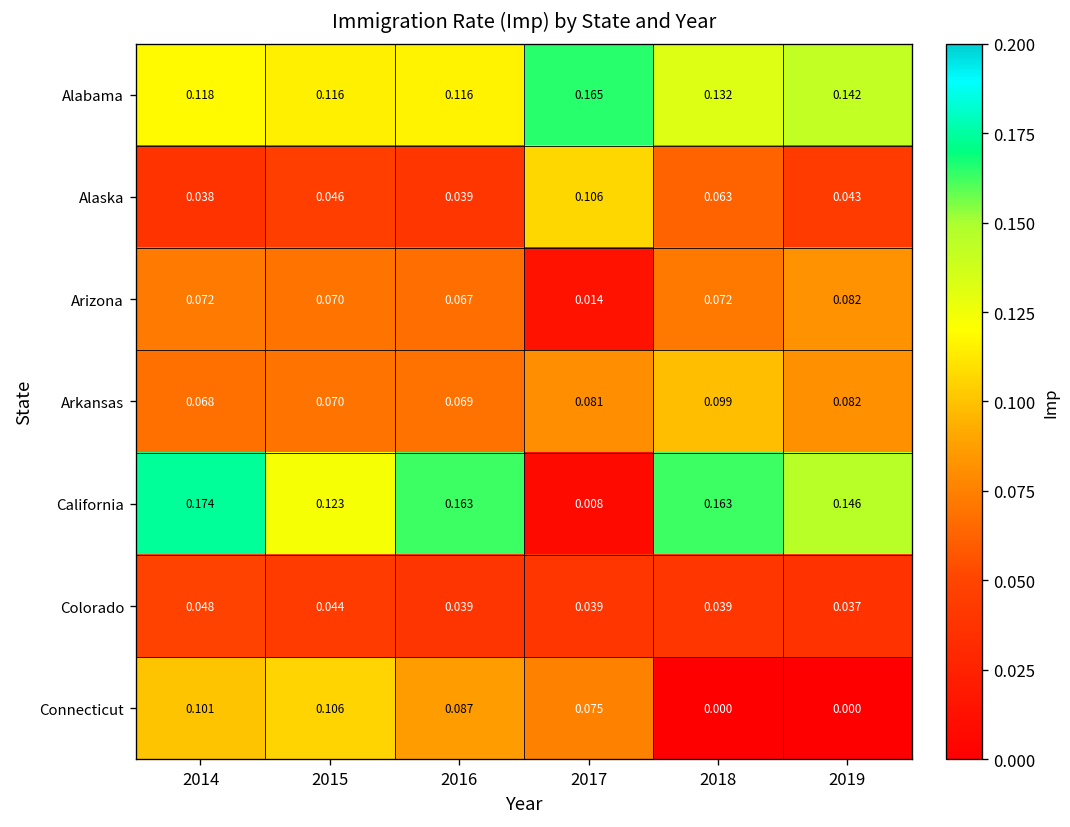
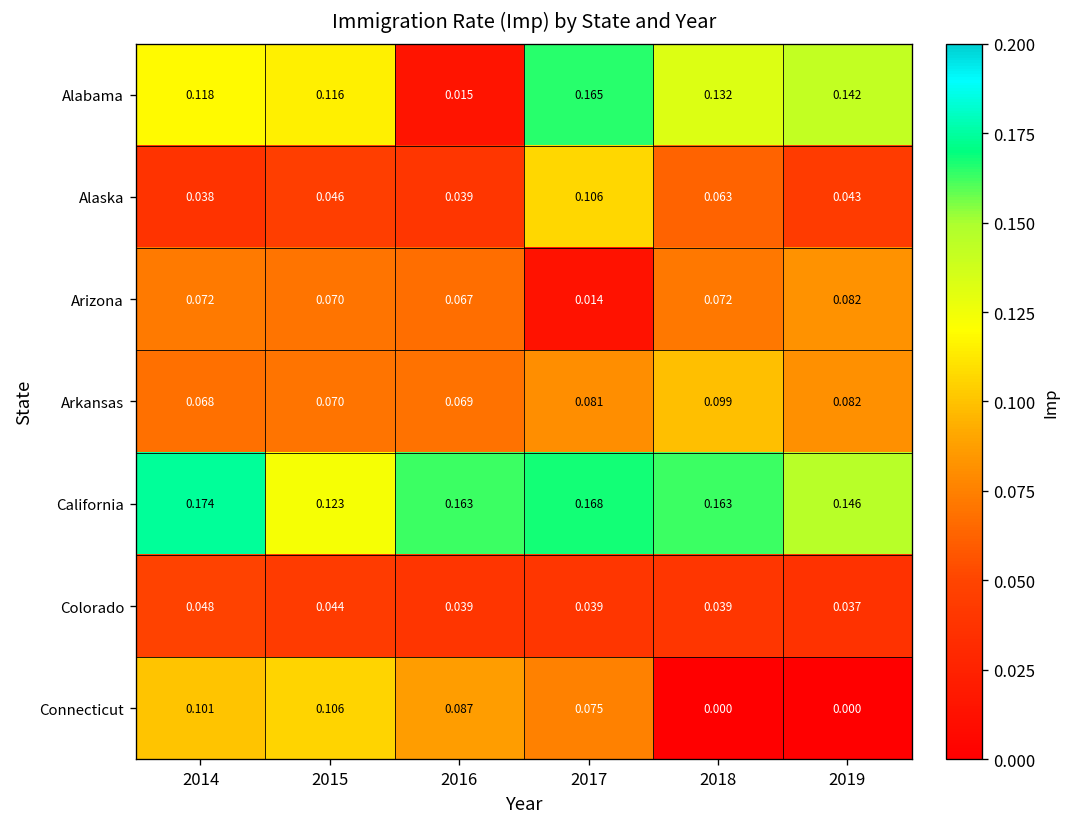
Alabama, 2016: 0.116 -> 0.015
California, 2017: 0.008 -> 0.168
